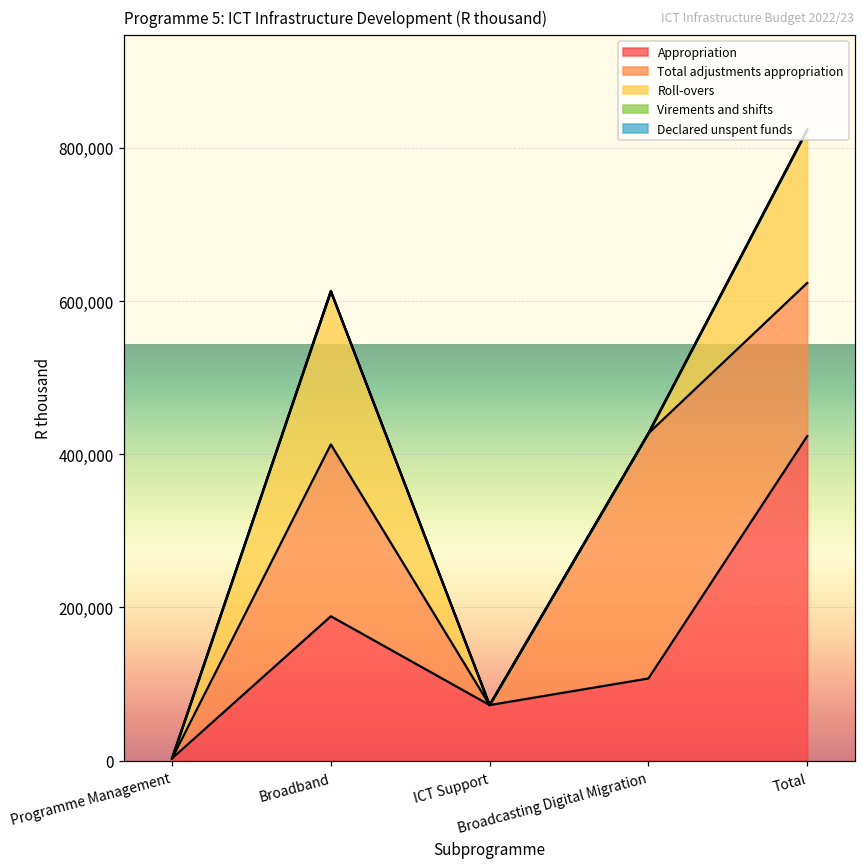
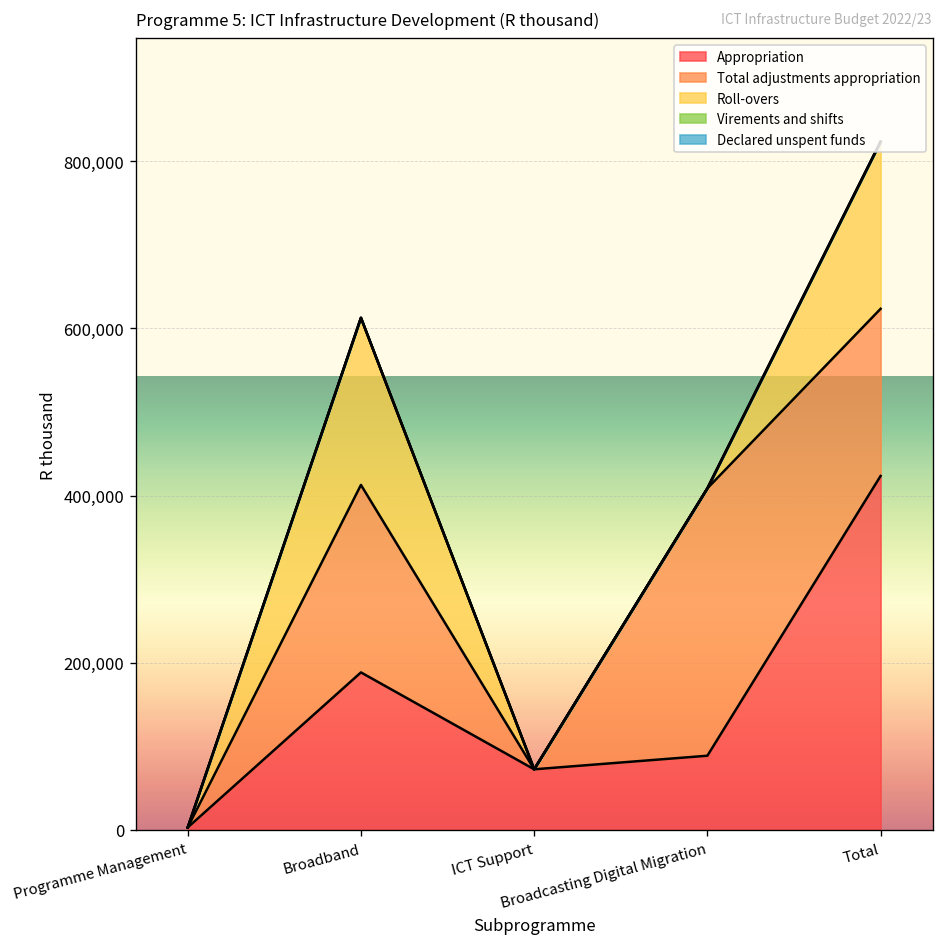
Appropriation, Broadcasting Digital Migration: 110,000 -> 90,000
